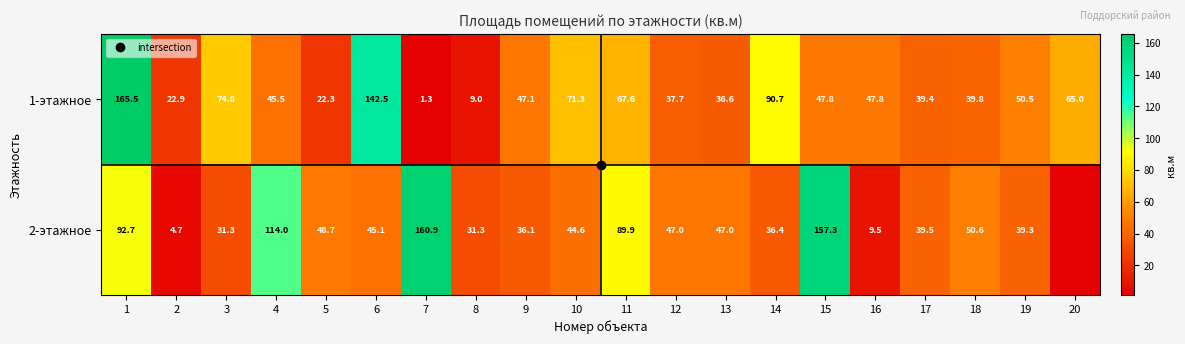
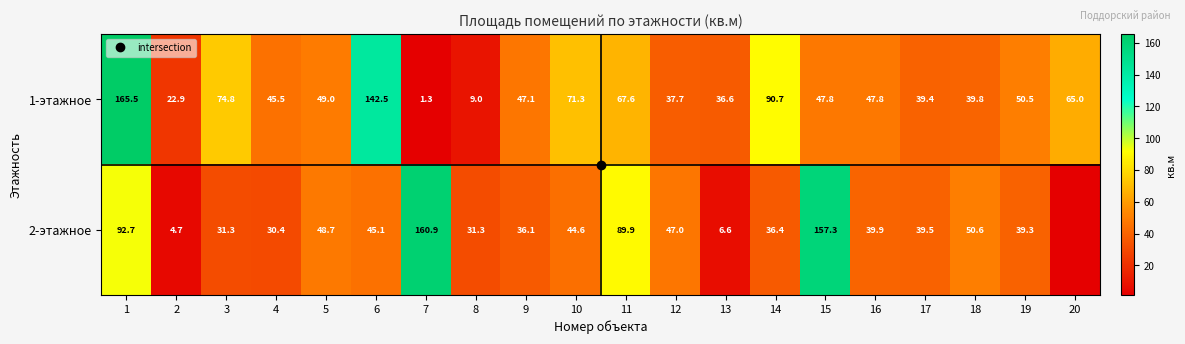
1-этажное, 5: 22.3 -> 49.0
2-этажное, 4: 114.0 -> 30.4
2-этажное, 13: 47.0 -> 6.6
2-этажное, 16: 9.5 -> 39.9
